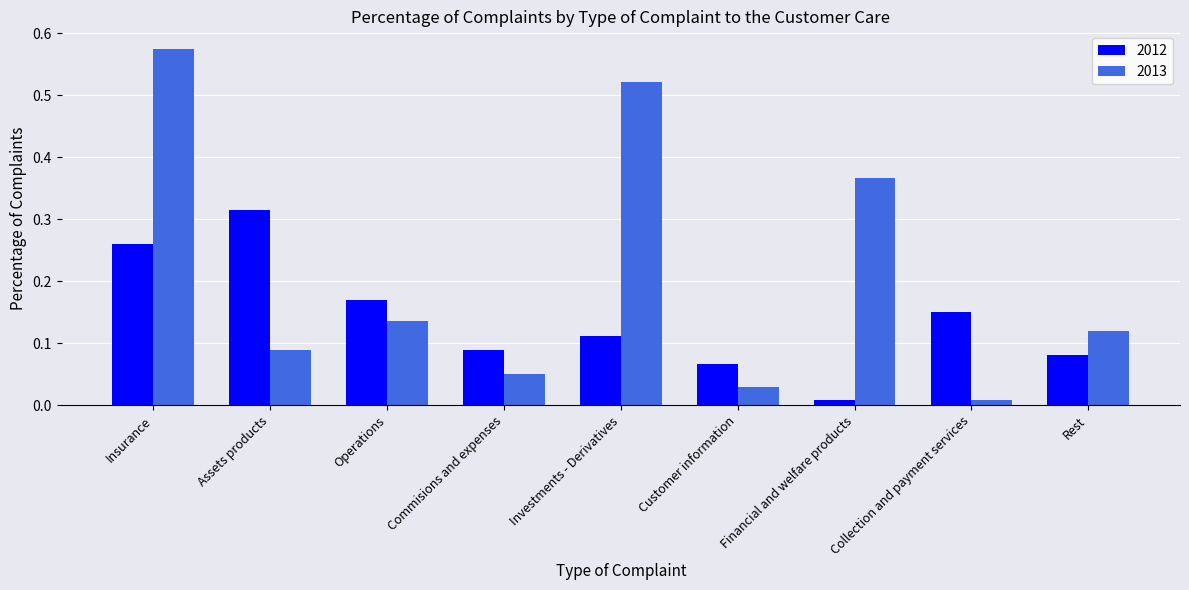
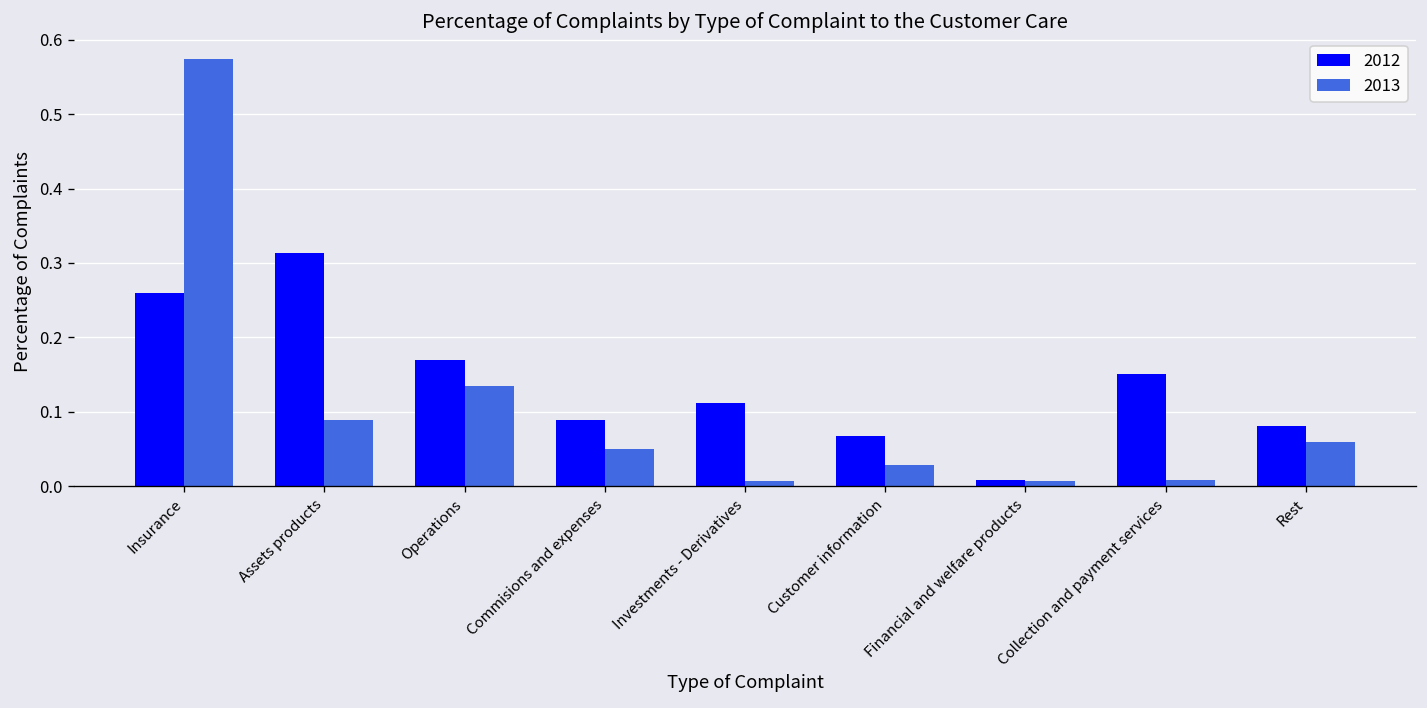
2013, Investments - Derivatives: 0.52 -> 0.01
2013, Financial and welfare products: 0.37 -> 0.01
2013, Rest: 0.12 -> 0.06
